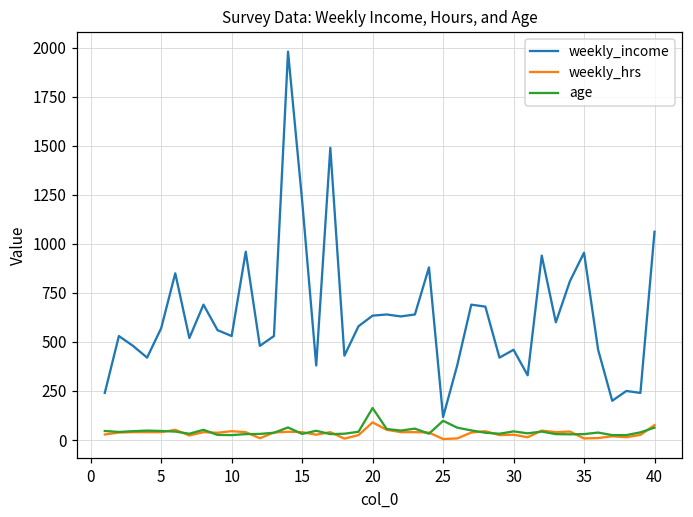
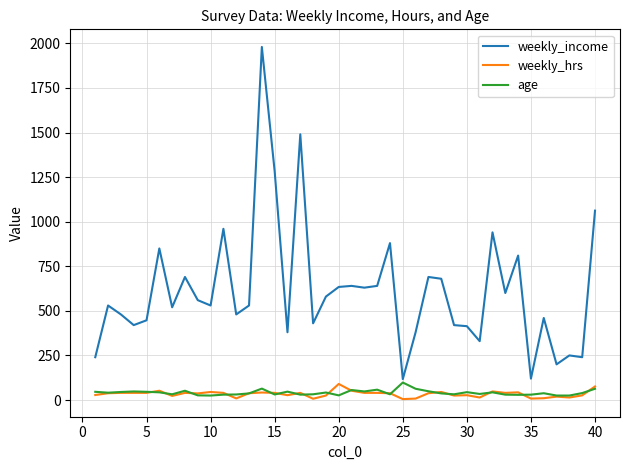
weekly_income, 5: 570 -> 450
weekly_income, 15: 1220 -> 1280
age, 20: 160 -> 30
weekly_income, 30: 460 -> 410
weekly_income, 35: 960 -> 120
